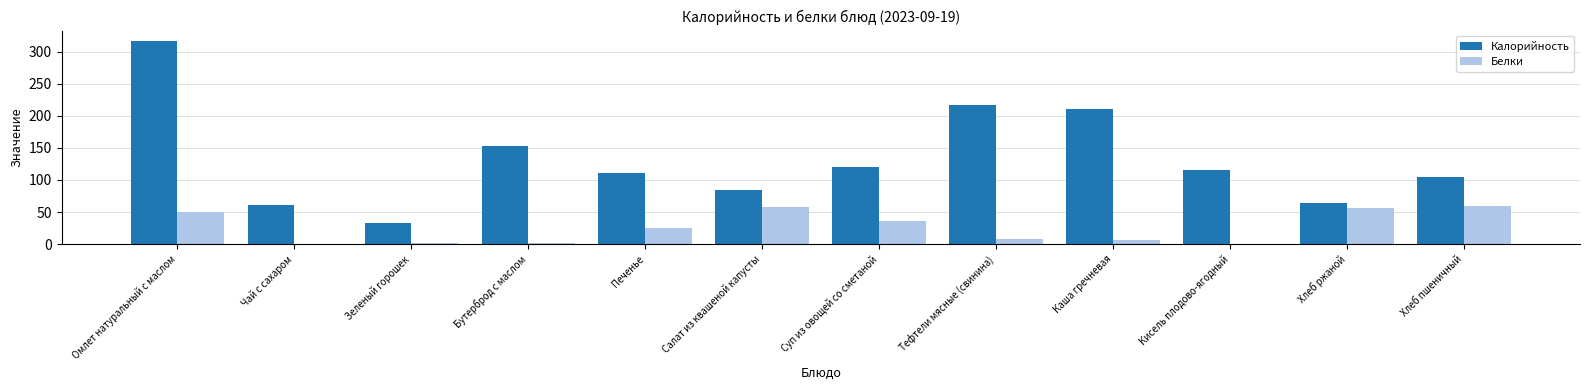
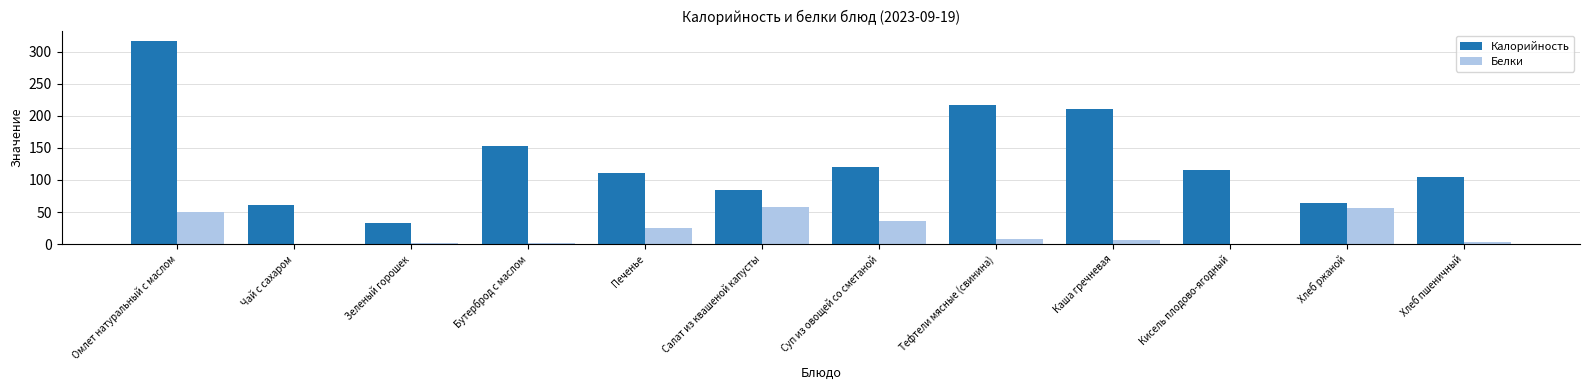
Белки, Хлеб пшеничный: 60 -> 0
